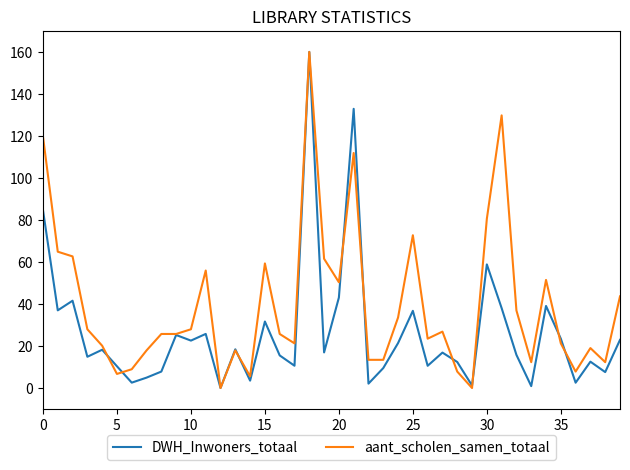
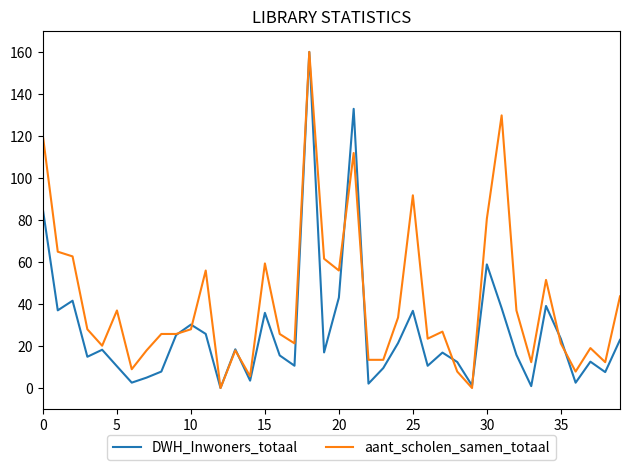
aant_scholen_samen_totaal, 5: 7 -> 37
DWH_Inwoners_totaal, 10: 23 -> 30
DWH_Inwoners_totaal, 15: 32 -> 36
aant_scholen_samen_totaal, 20: 50 -> 56
aant_scholen_samen_totaal, 25: 73 -> 92
